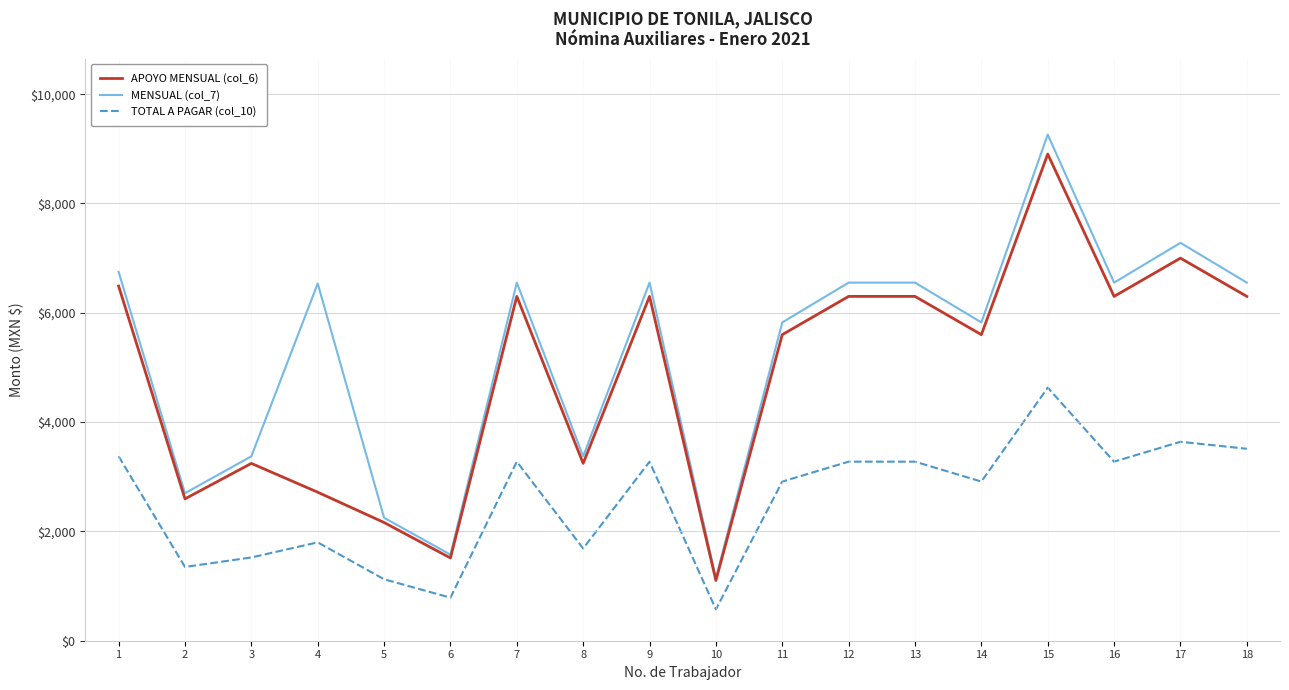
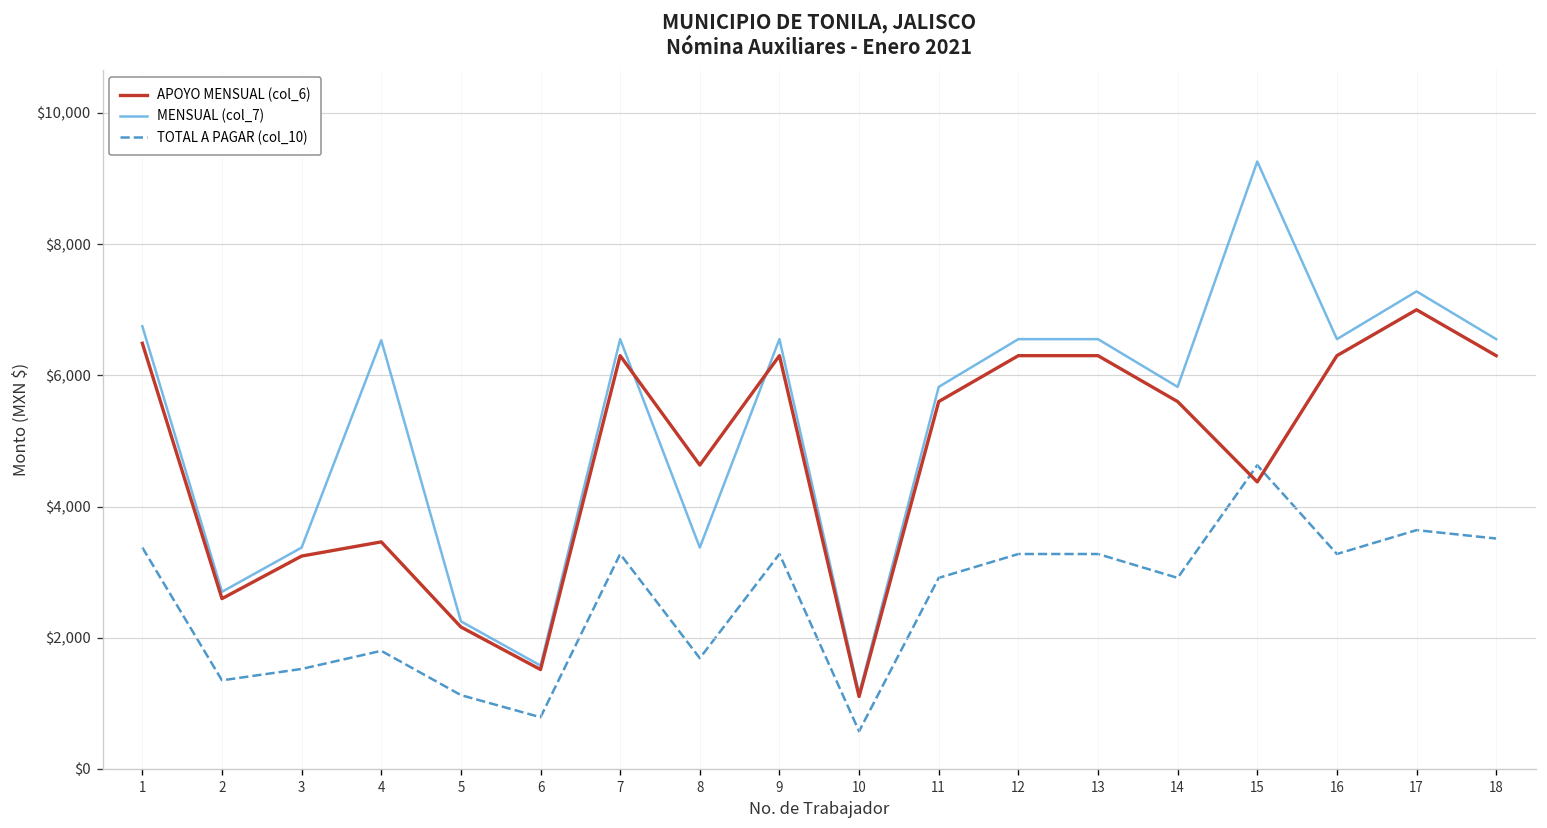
APOYO MENSUAL (col_6), 4: $2,700 -> $3,500
APOYO MENSUAL (col_6), 8: $3,200 -> $4,600
APOYO MENSUAL (col_6), 15: $8,900 -> $4,400
